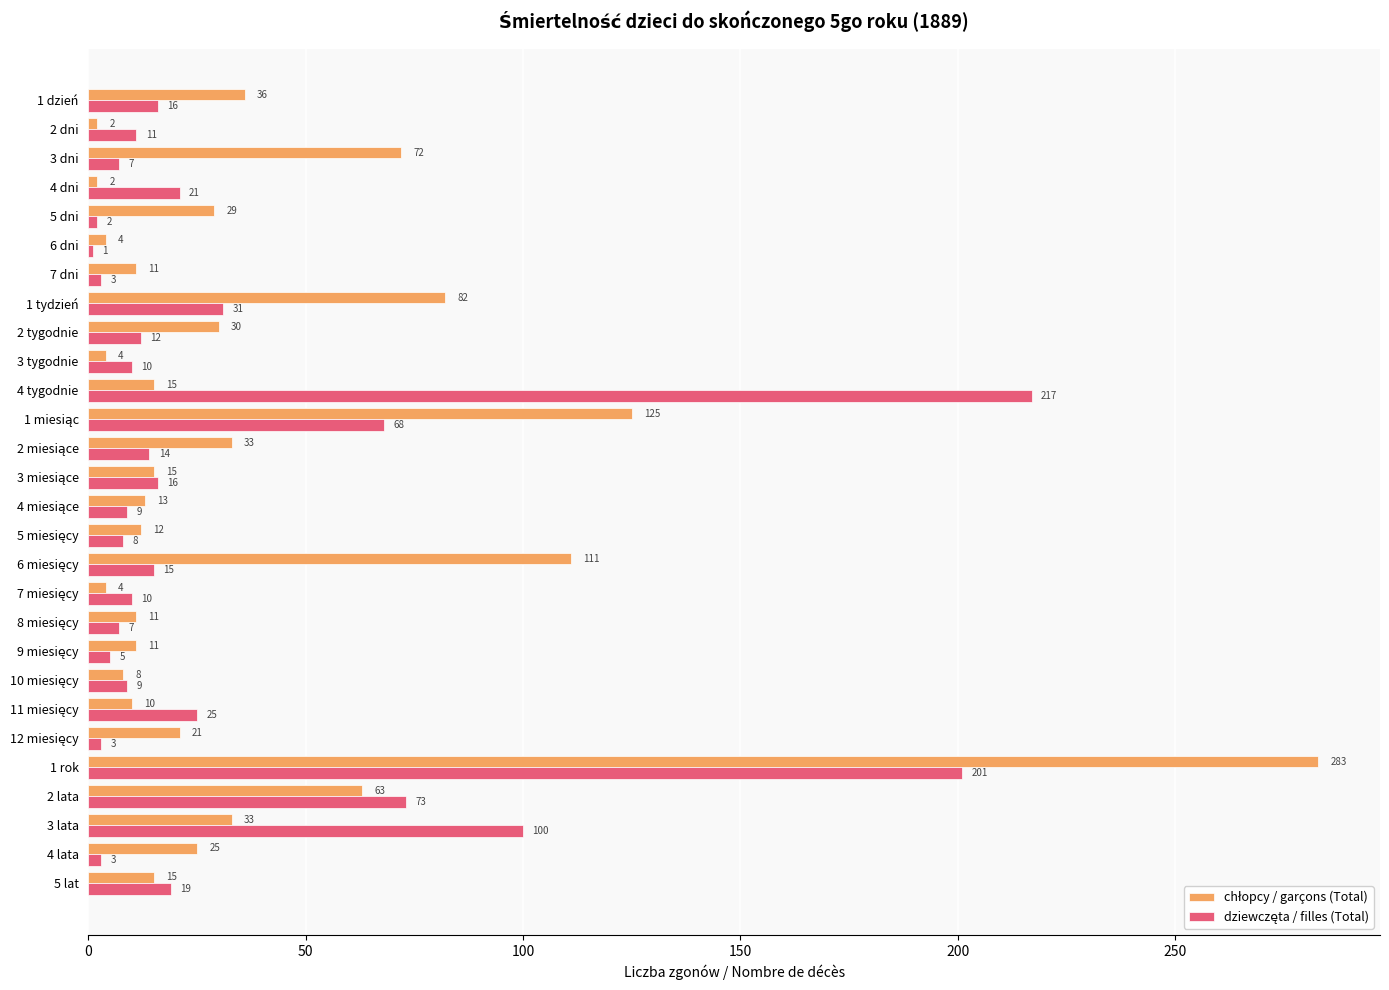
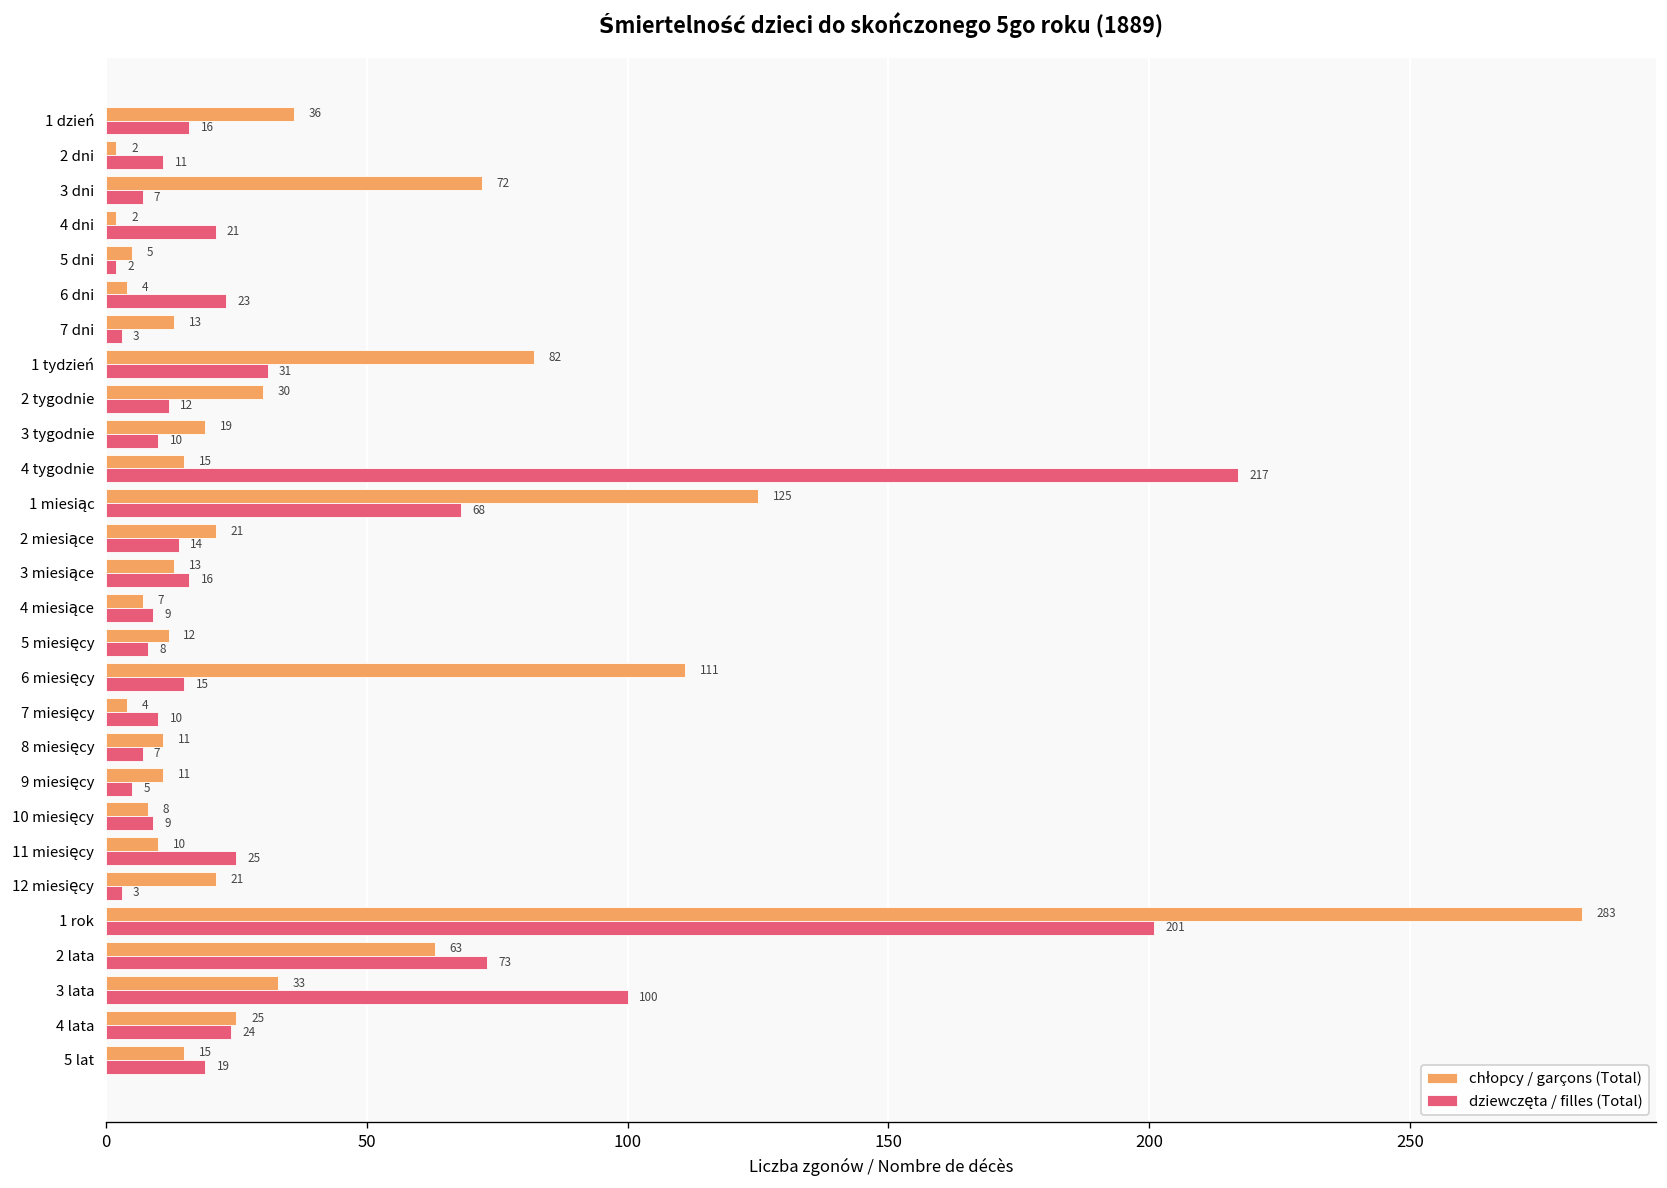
chłopcy / garçons (Total), 5 dni: 29 -> 5
dziewczęta / filles (Total), 6 dni: 1 -> 23
chłopcy / garçons (Total), 7 dni: 11 -> 13
chłopcy / garçons (Total), 3 tygodnie: 4 -> 19
chłopcy / garçons (Total), 2 miesiące: 33 -> 21
chłopcy / garçons (Total), 3 miesiące: 15 -> 13
chłopcy / garçons (Total), 4 miesiące: 13 -> 7
dziewczęta / filles (Total), 4 lata: 3 -> 24
